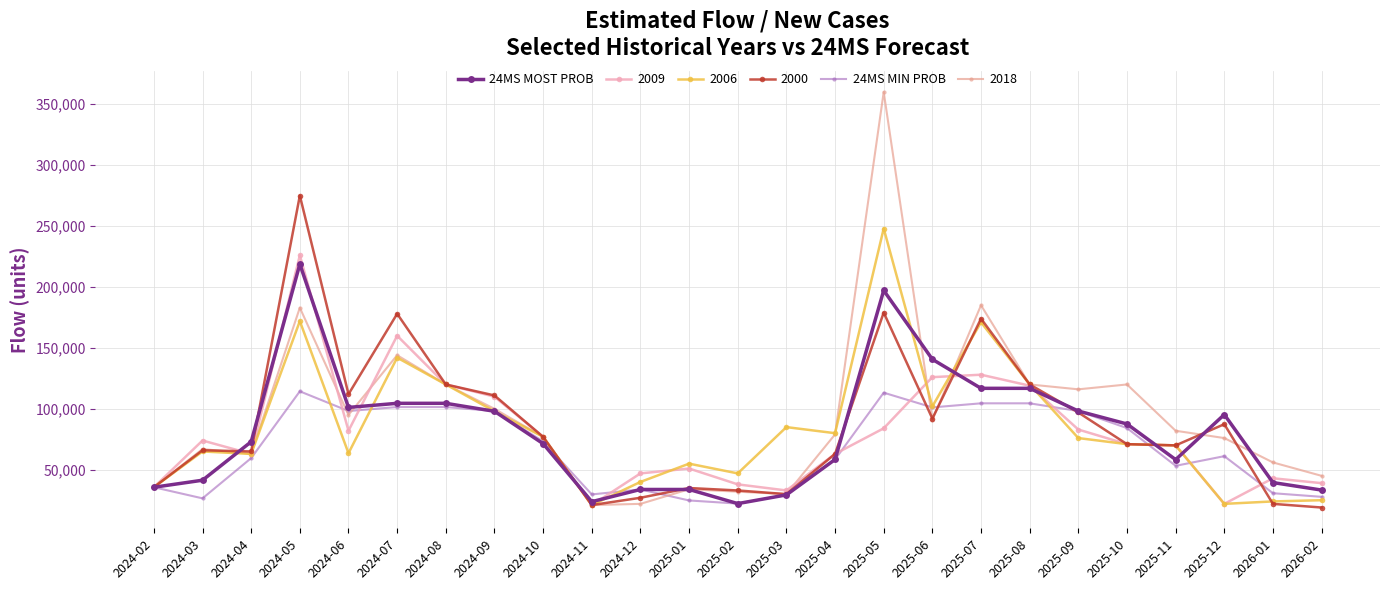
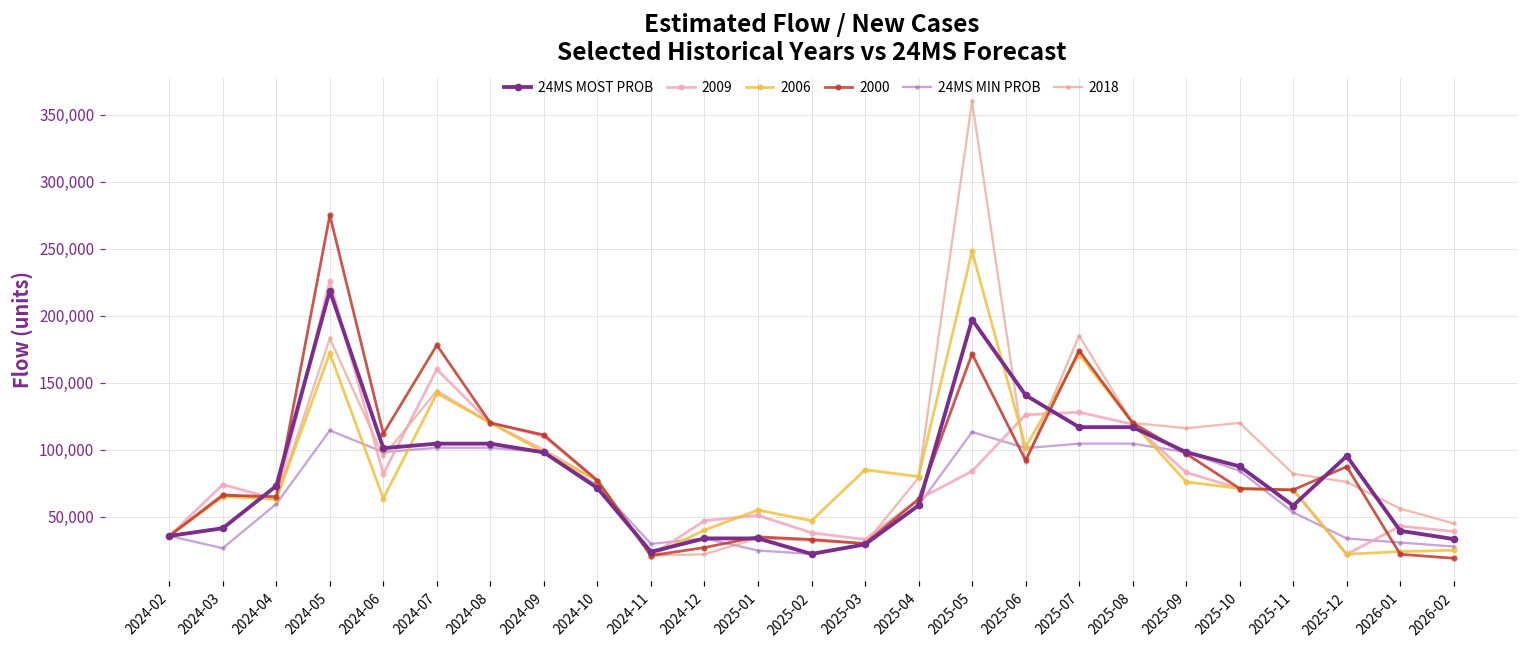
2000, 2025-05: 179,000 -> 171,000
24MS MIN PROB, 2025-12: 61,000 -> 34,000
